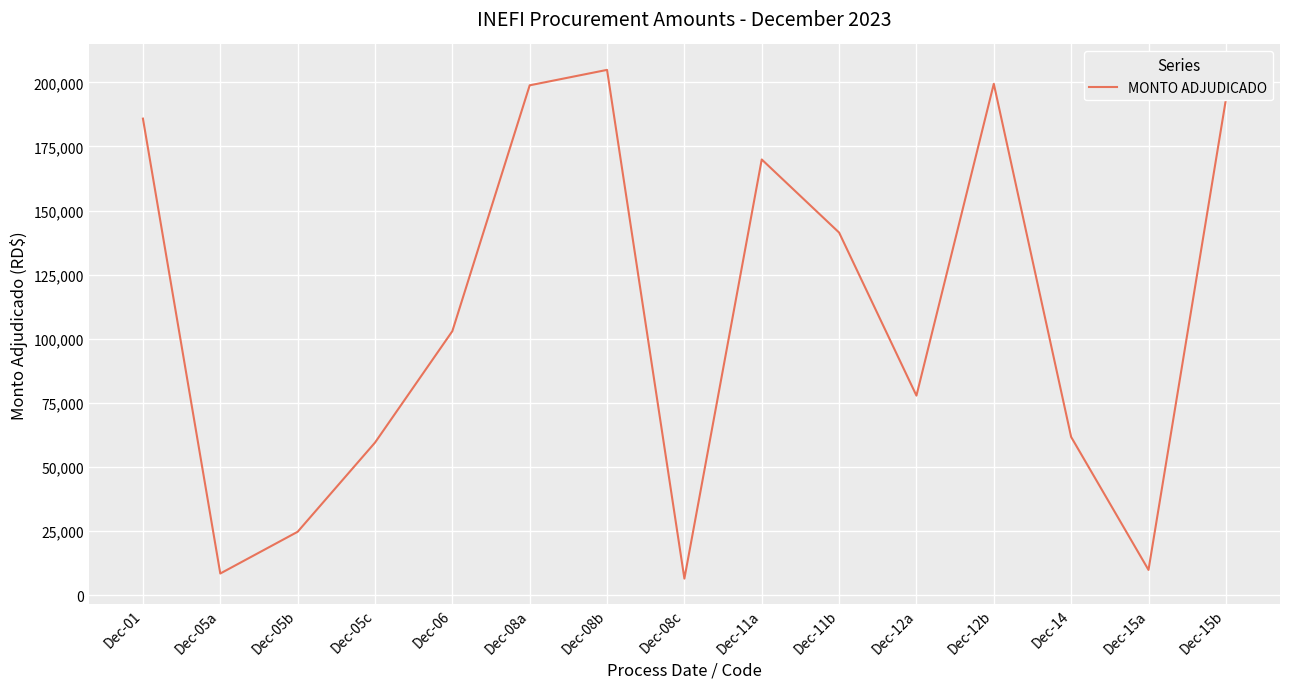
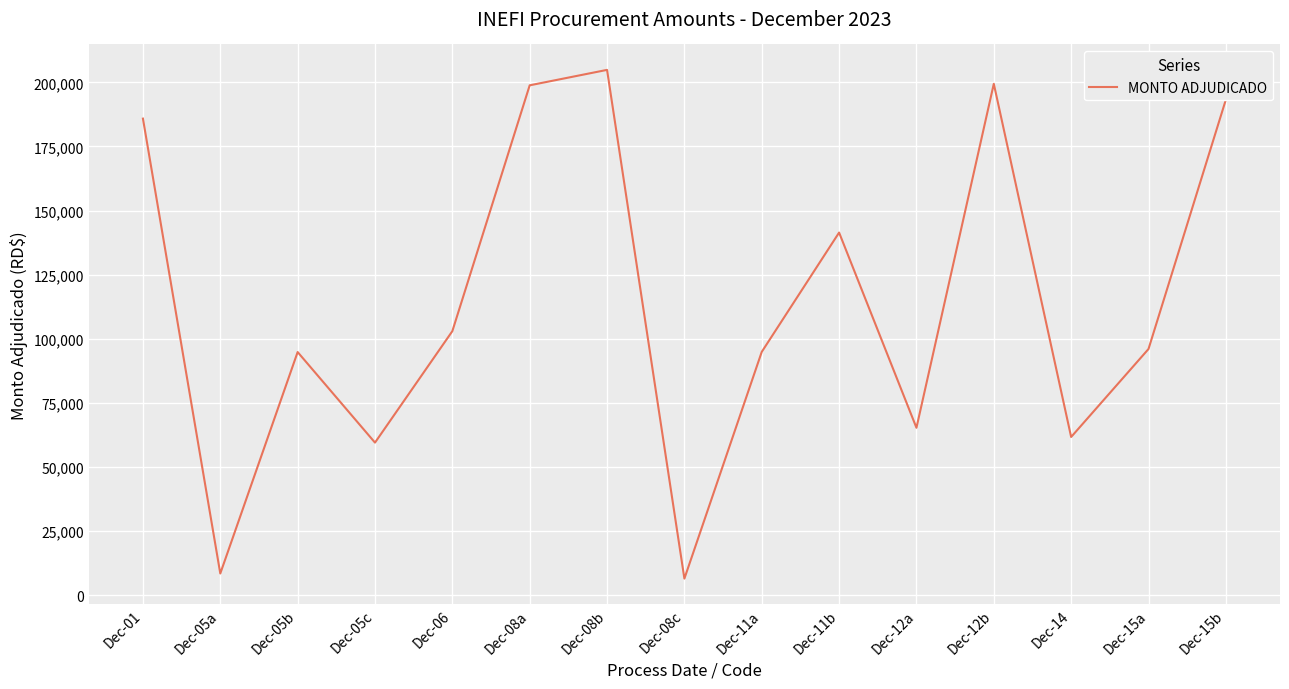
Dec-05b: 25,000 -> 95,000
Dec-11a: 170,000 -> 95,000
Dec-12a: 78,000 -> 65,000
Dec-15a: 10,000 -> 96,000
